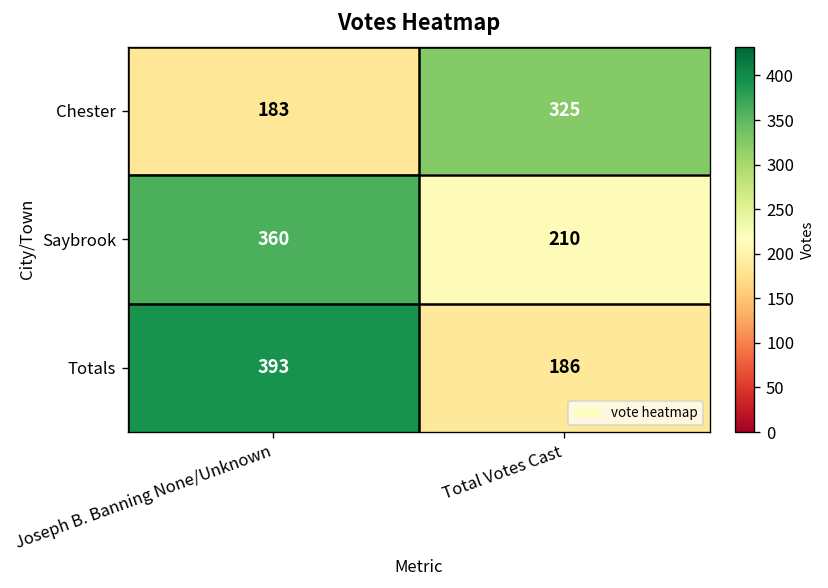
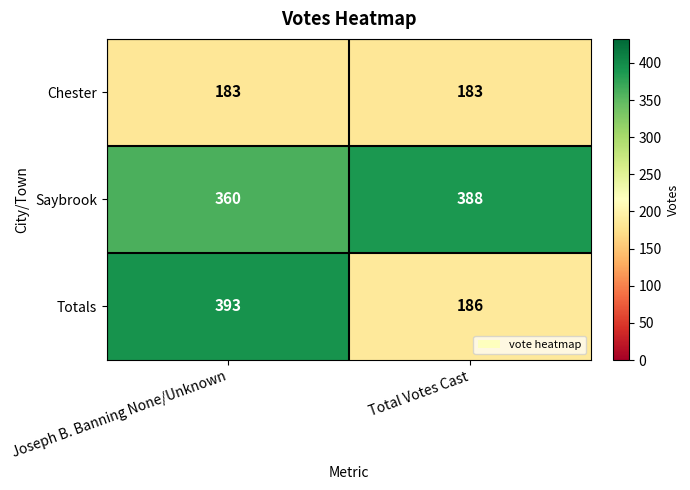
Chester, Total Votes Cast: 325 -> 183
Saybrook, Total Votes Cast: 210 -> 388
